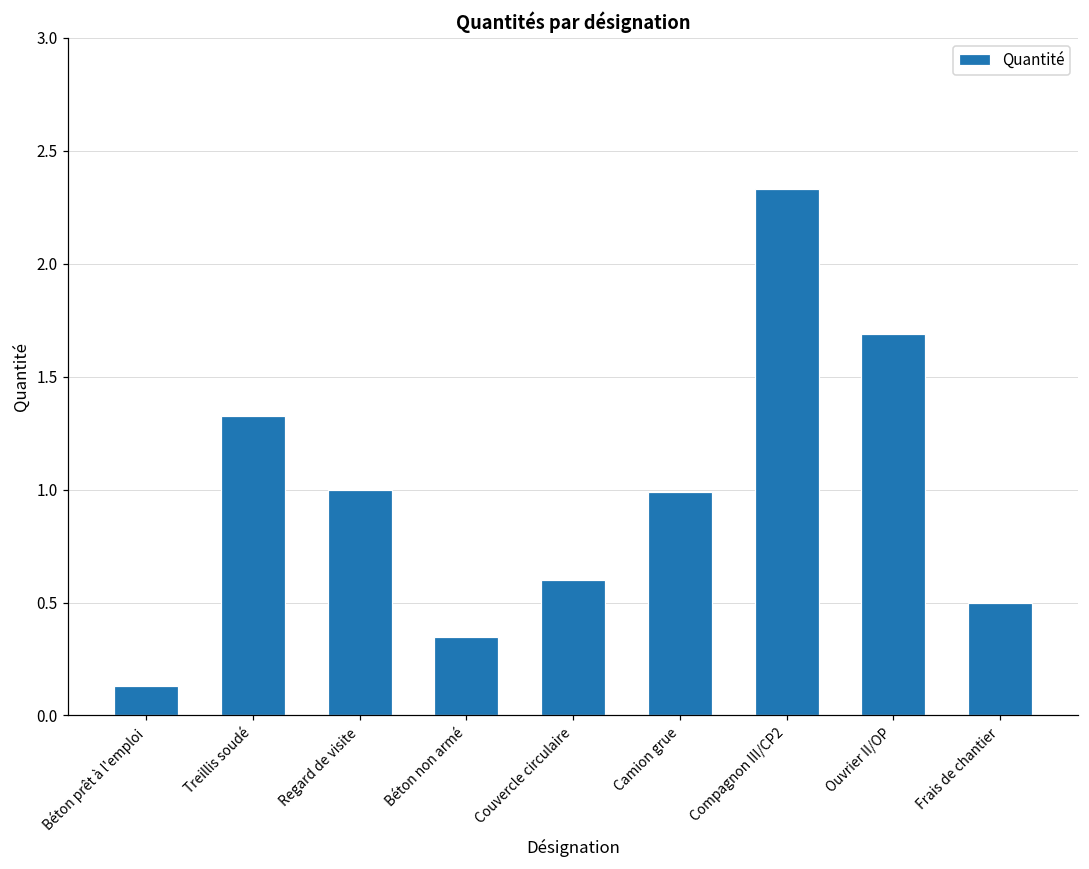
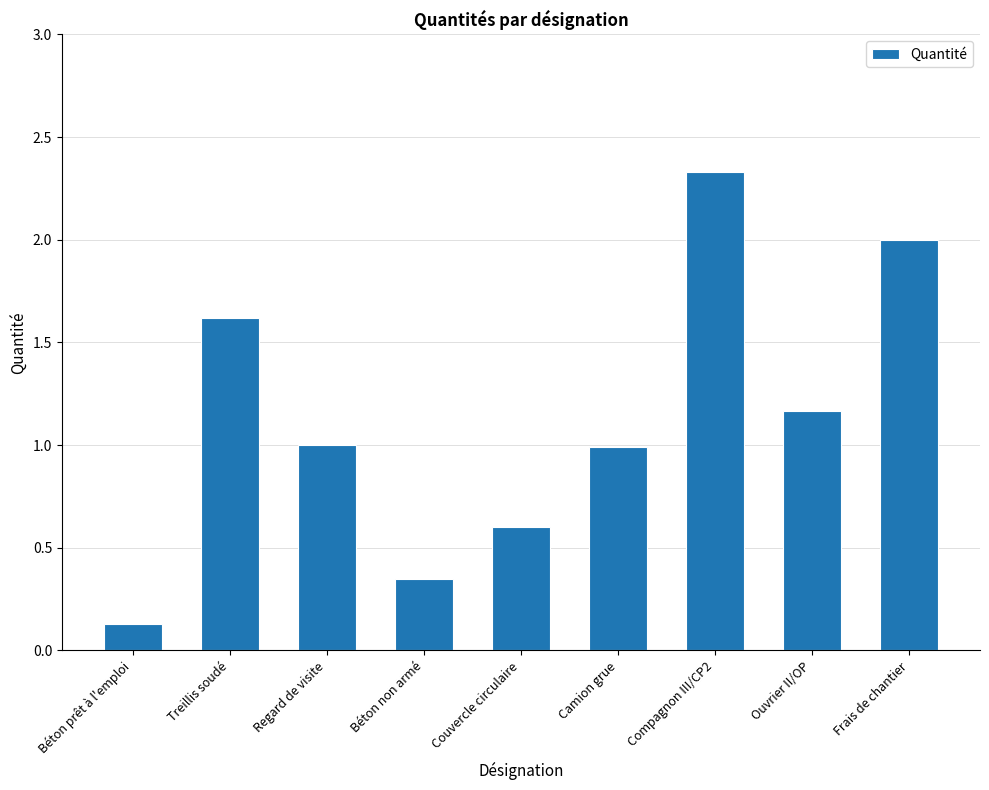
Treillis soudé: 1.33 -> 1.62
Ouvrier II/OP: 1.69 -> 1.17
Frais de chantier: 0.5 -> 2.0
